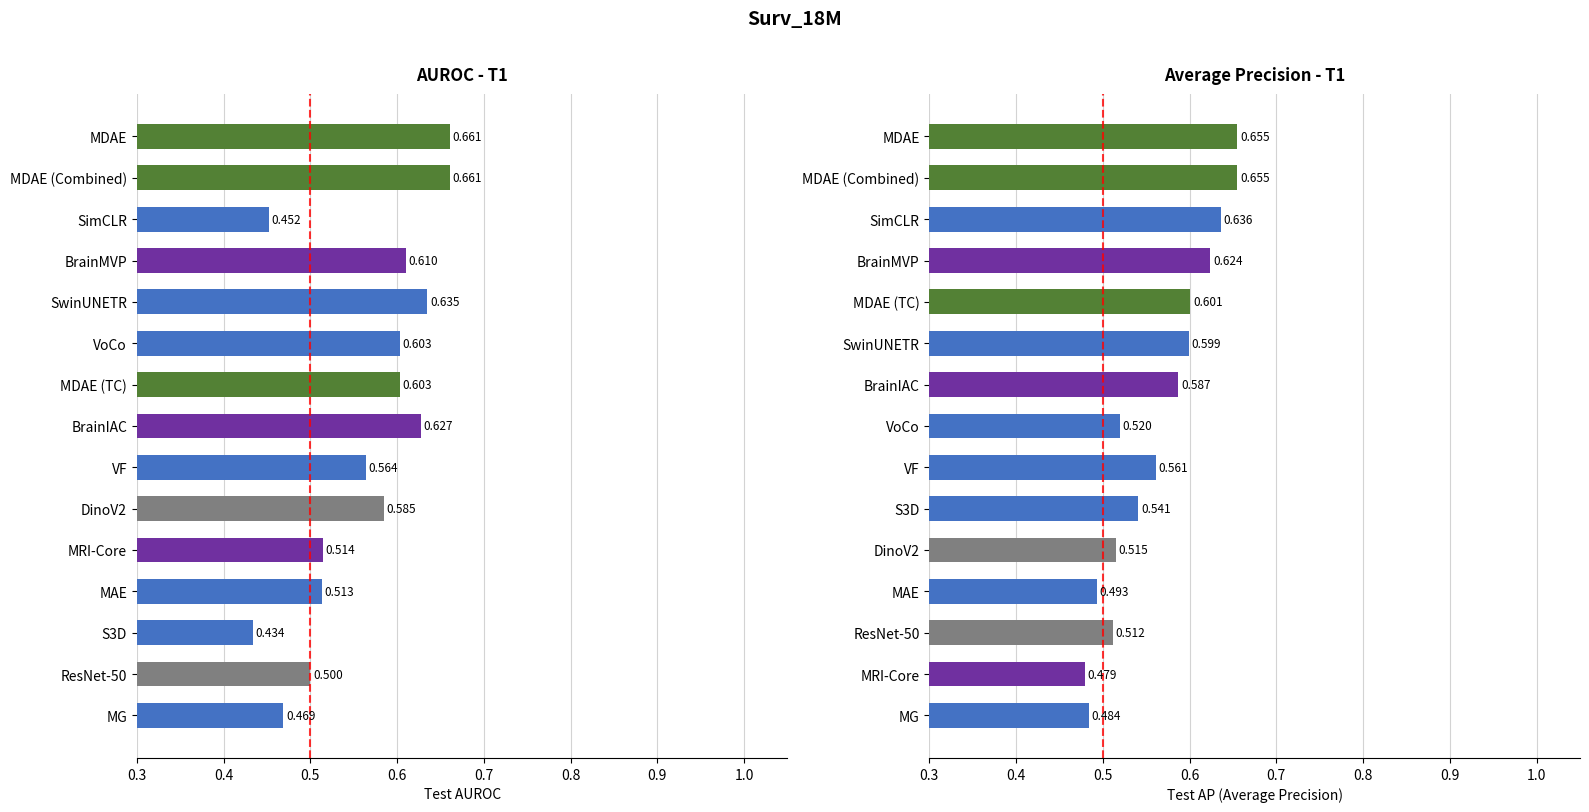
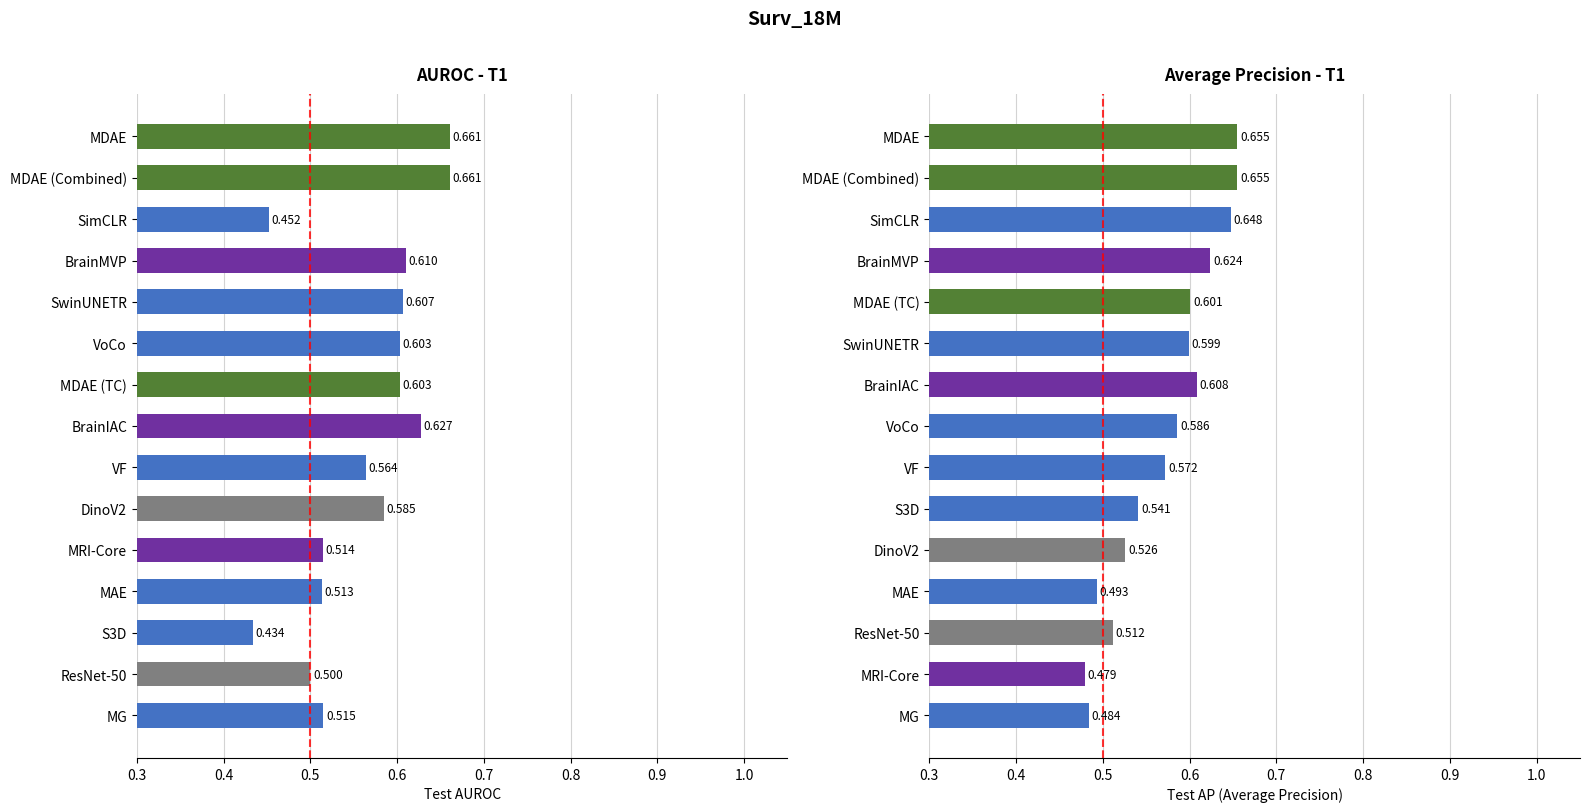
AUROC - T1, SwinUNETR: 0.635 -> 0.607
AUROC - T1, MG: 0.469 -> 0.515
Average Precision - T1, SimCLR: 0.636 -> 0.648
Average Precision - T1, BrainIAC: 0.587 -> 0.608
Average Precision - T1, VoCo: 0.520 -> 0.586
Average Precision - T1, VF: 0.561 -> 0.572
Average Precision - T1, DinoV2: 0.515 -> 0.526
